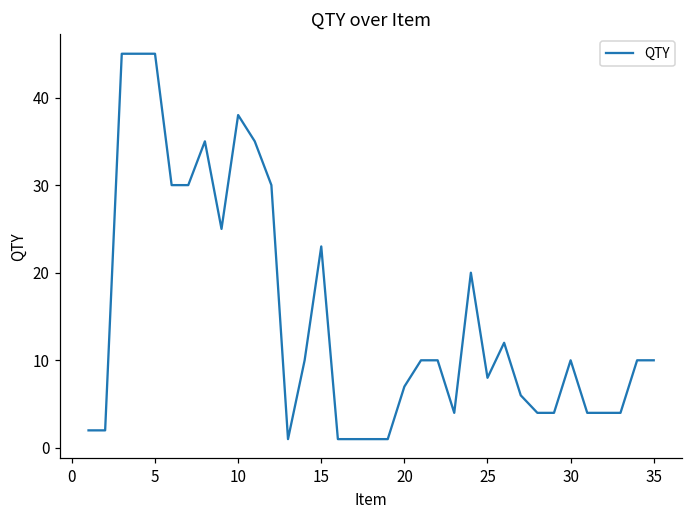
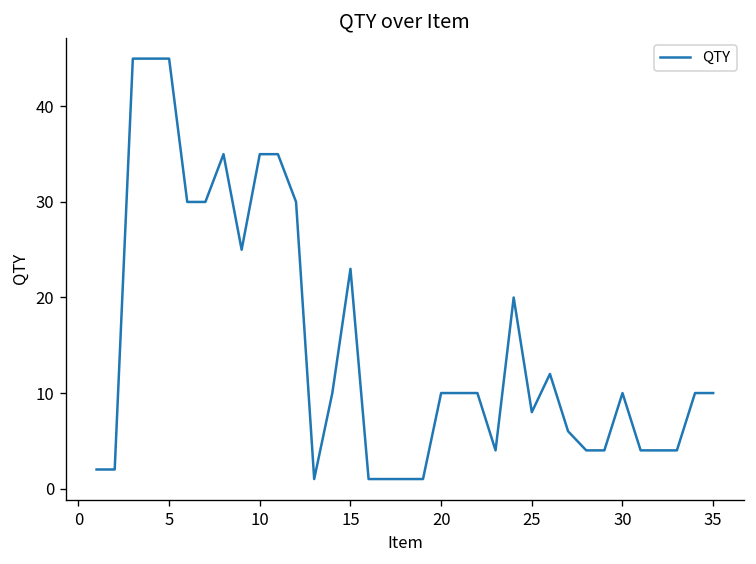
10: 38 -> 35
20: 7 -> 10
